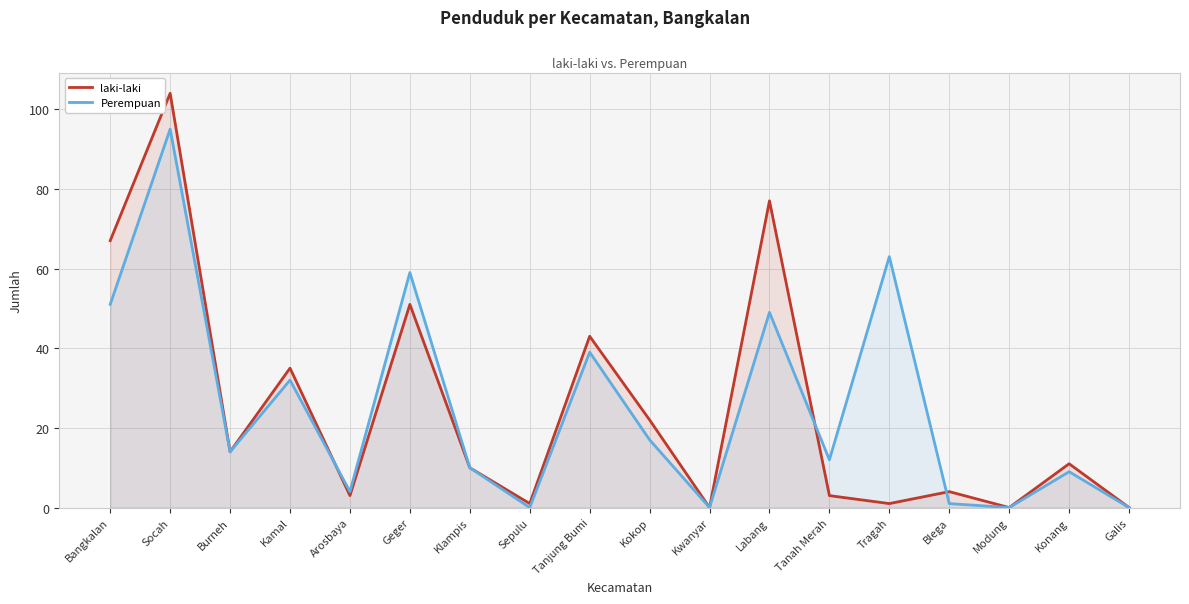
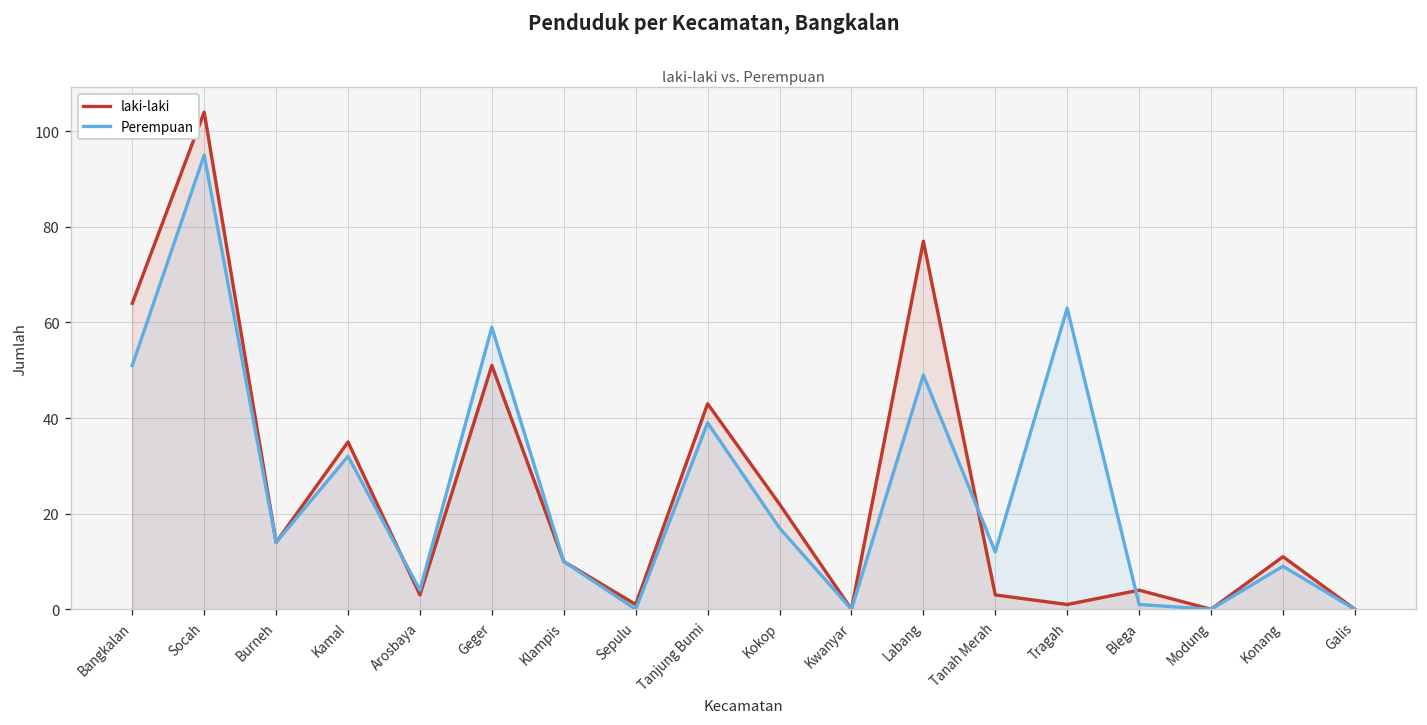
laki-laki, Bangkalan: 67 -> 64
